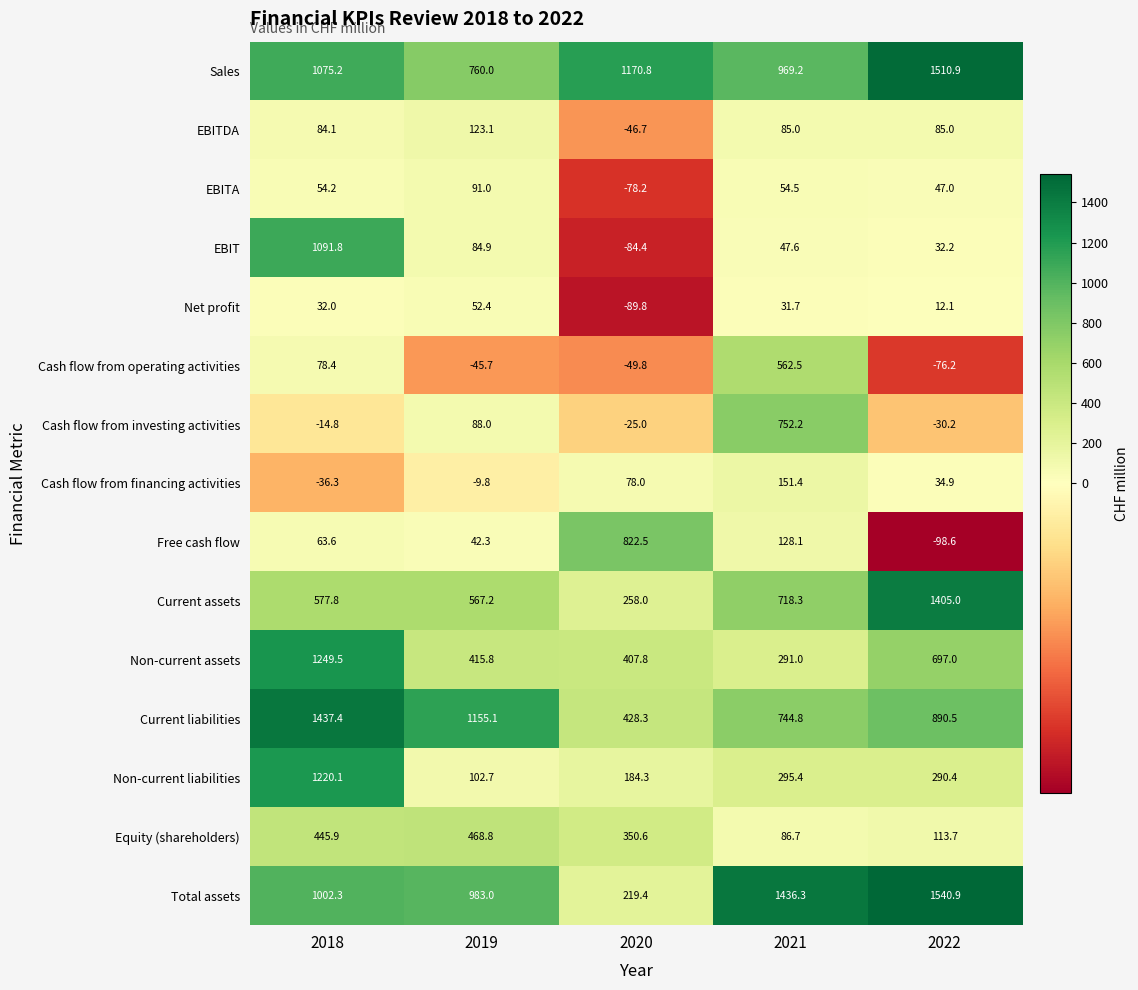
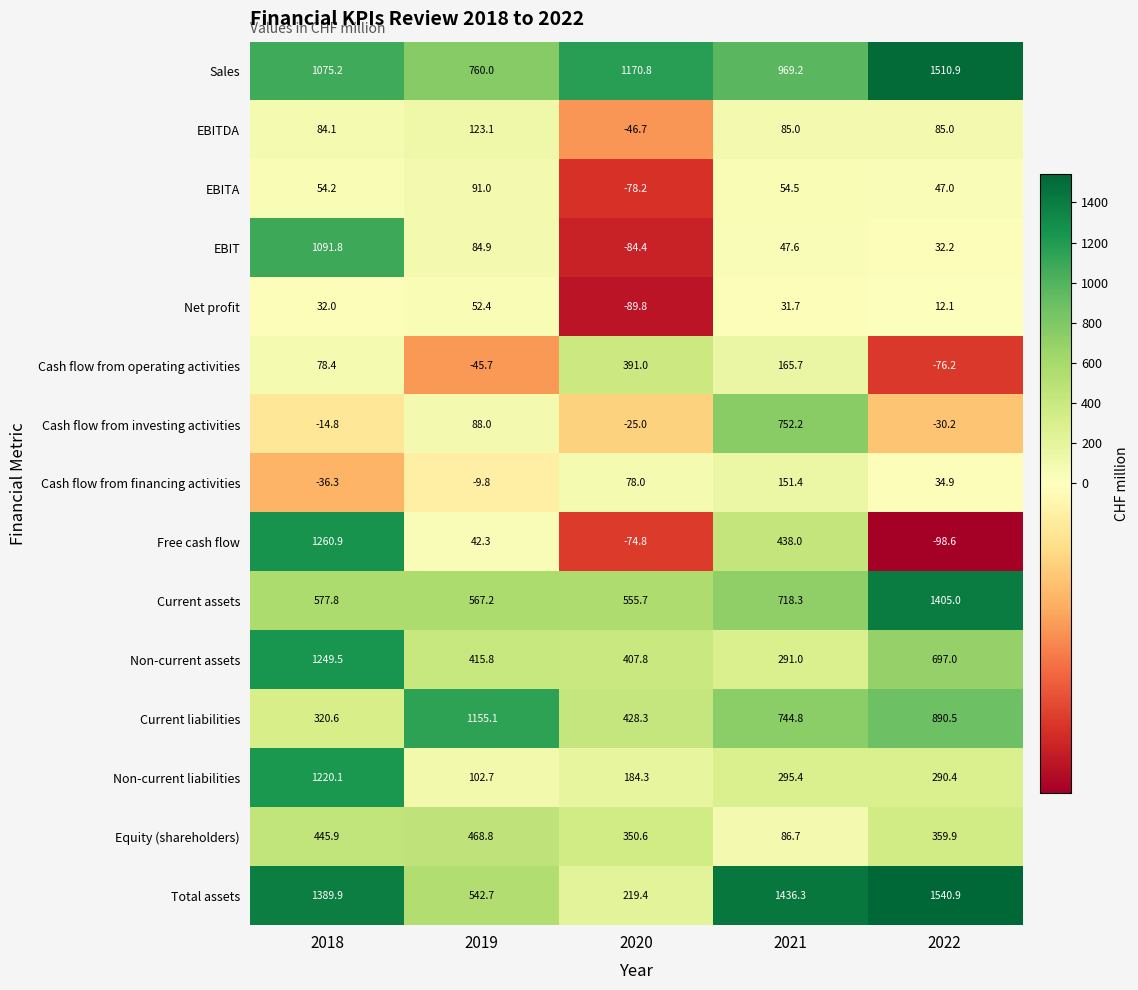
Cash flow from operating activities, 2020: -49.8 -> 391.0
Cash flow from operating activities, 2021: 562.5 -> 165.7
Free cash flow, 2018: 63.6 -> 1260.9
Free cash flow, 2020: 822.5 -> -74.8
Free cash flow, 2021: 128.1 -> 438.0
Current assets, 2020: 258.0 -> 555.7
Current liabilities, 2018: 1437.4 -> 320.6
Equity (shareholders), 2022: 113.7 -> 359.9
Total assets, 2018: 1002.3 -> 1389.9
Total assets, 2019: 983.0 -> 542.7
